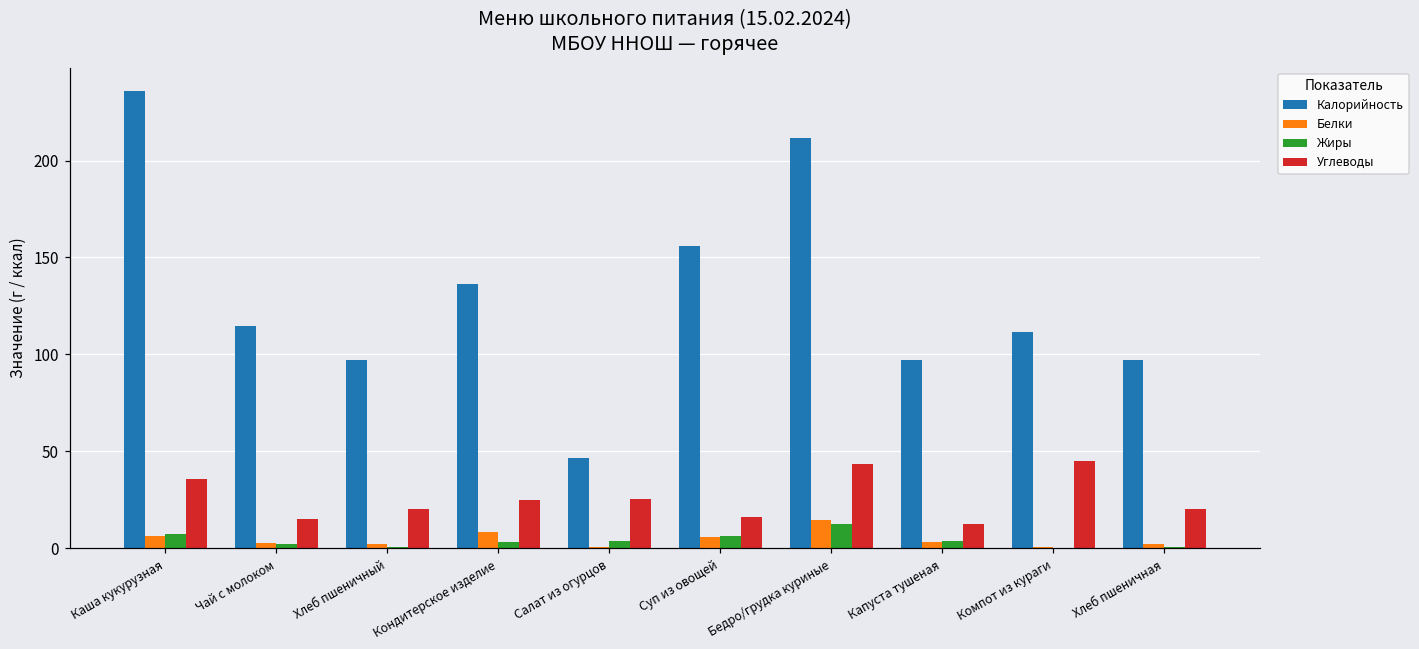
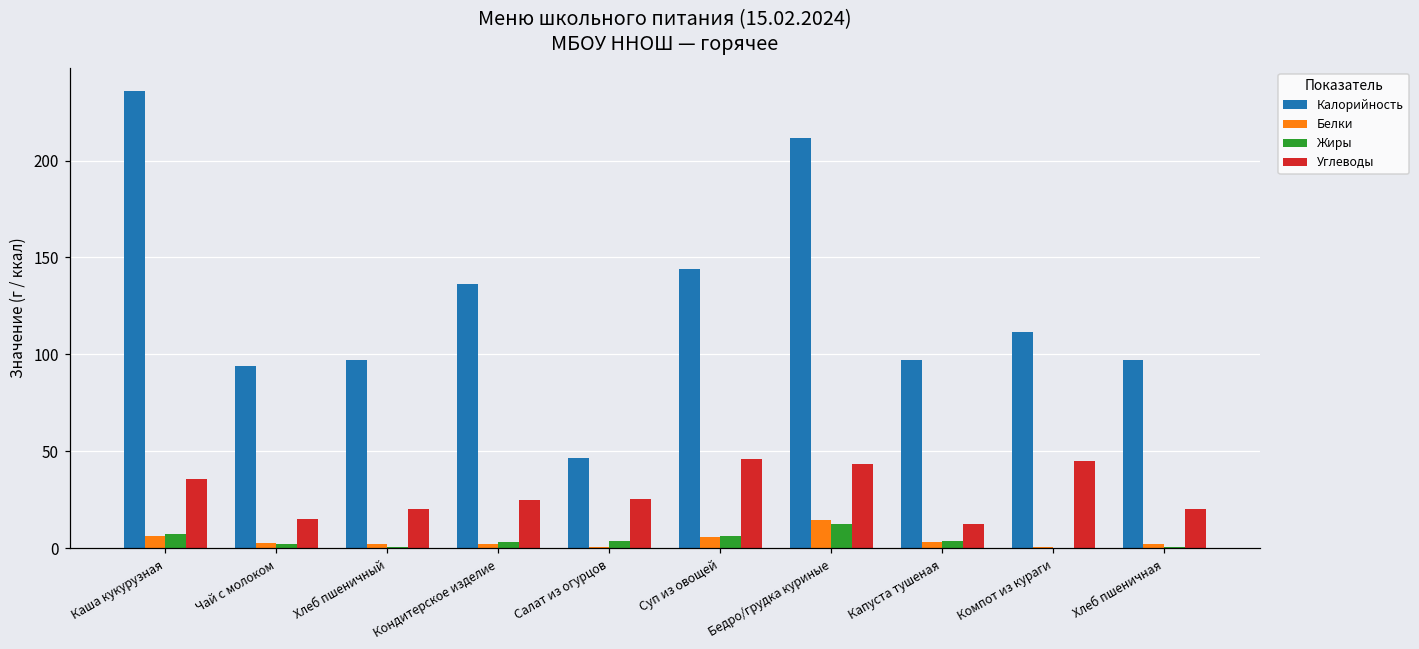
Калорийность, Чай с молоком: 115 -> 94
Белки, Кондитерское изделие: 9 -> 2
Калорийность, Суп из овощей: 156 -> 144
Углеводы, Суп из овощей: 16 -> 46
